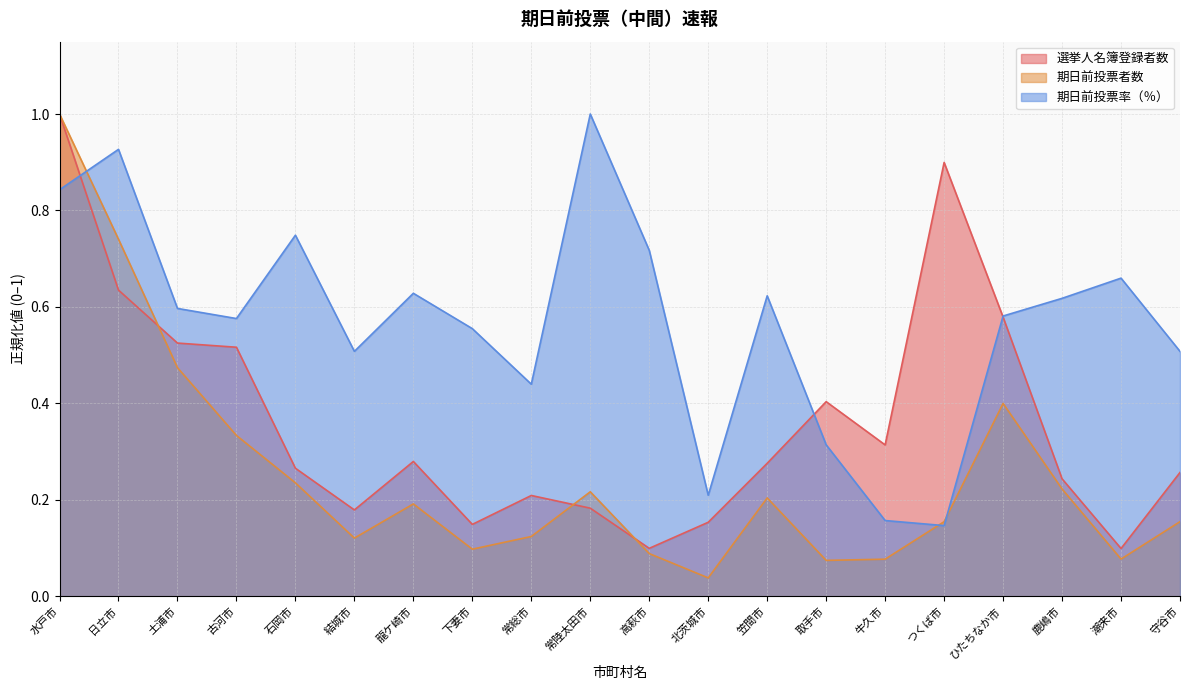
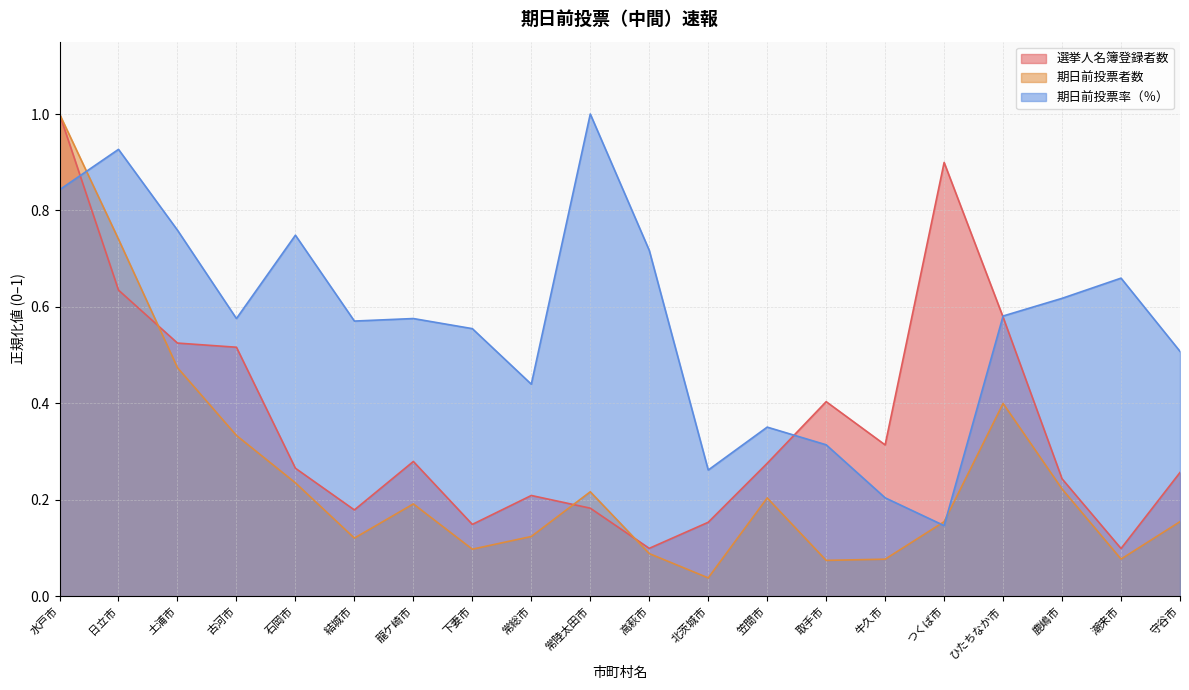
期日前投票率（％）, 土浦市: 0.60 -> 0.76
期日前投票率（％）, 結城市: 0.51 -> 0.57
期日前投票率（％）, 龍ケ崎市: 0.63 -> 0.58
期日前投票率（％）, 北茨城市: 0.21 -> 0.26
期日前投票率（％）, 笠間市: 0.62 -> 0.35
期日前投票率（％）, 牛久市: 0.16 -> 0.20
